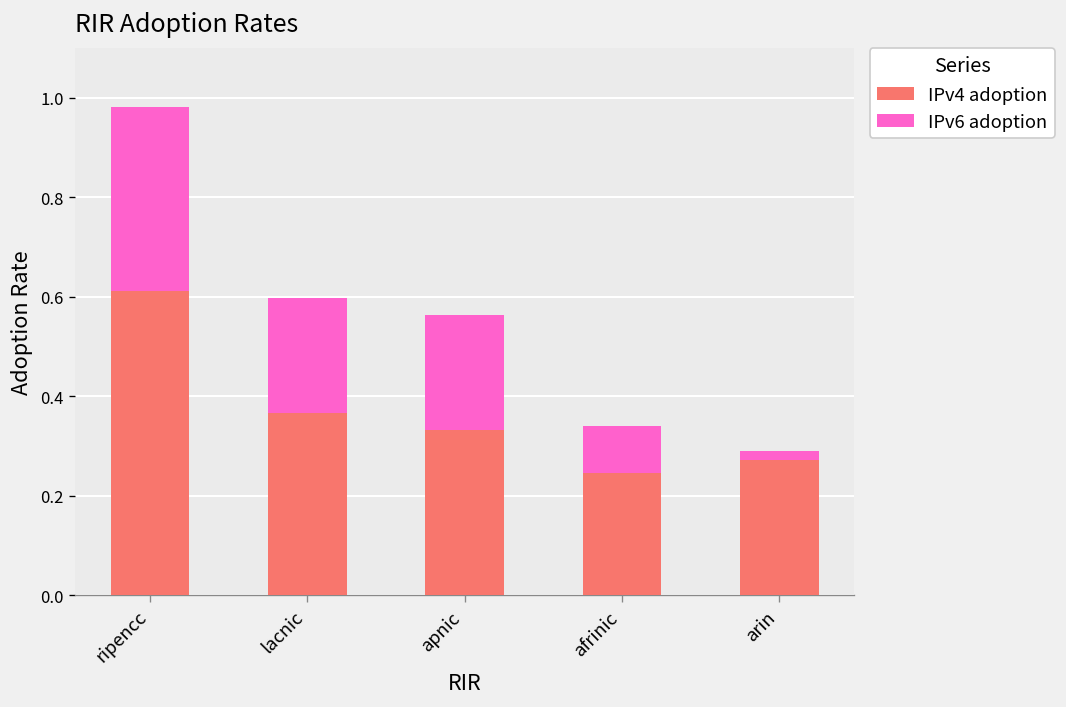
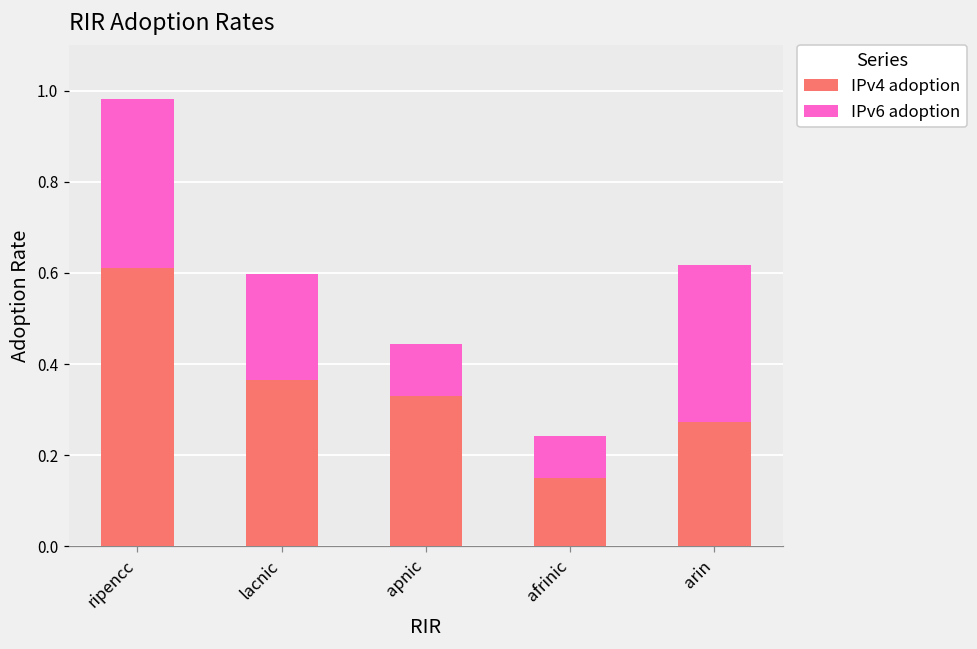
IPv6 adoption, apnic: 0.23 -> 0.11
IPv4 adoption, afrinic: 0.25 -> 0.15
IPv6 adoption, arin: 0.02 -> 0.35
